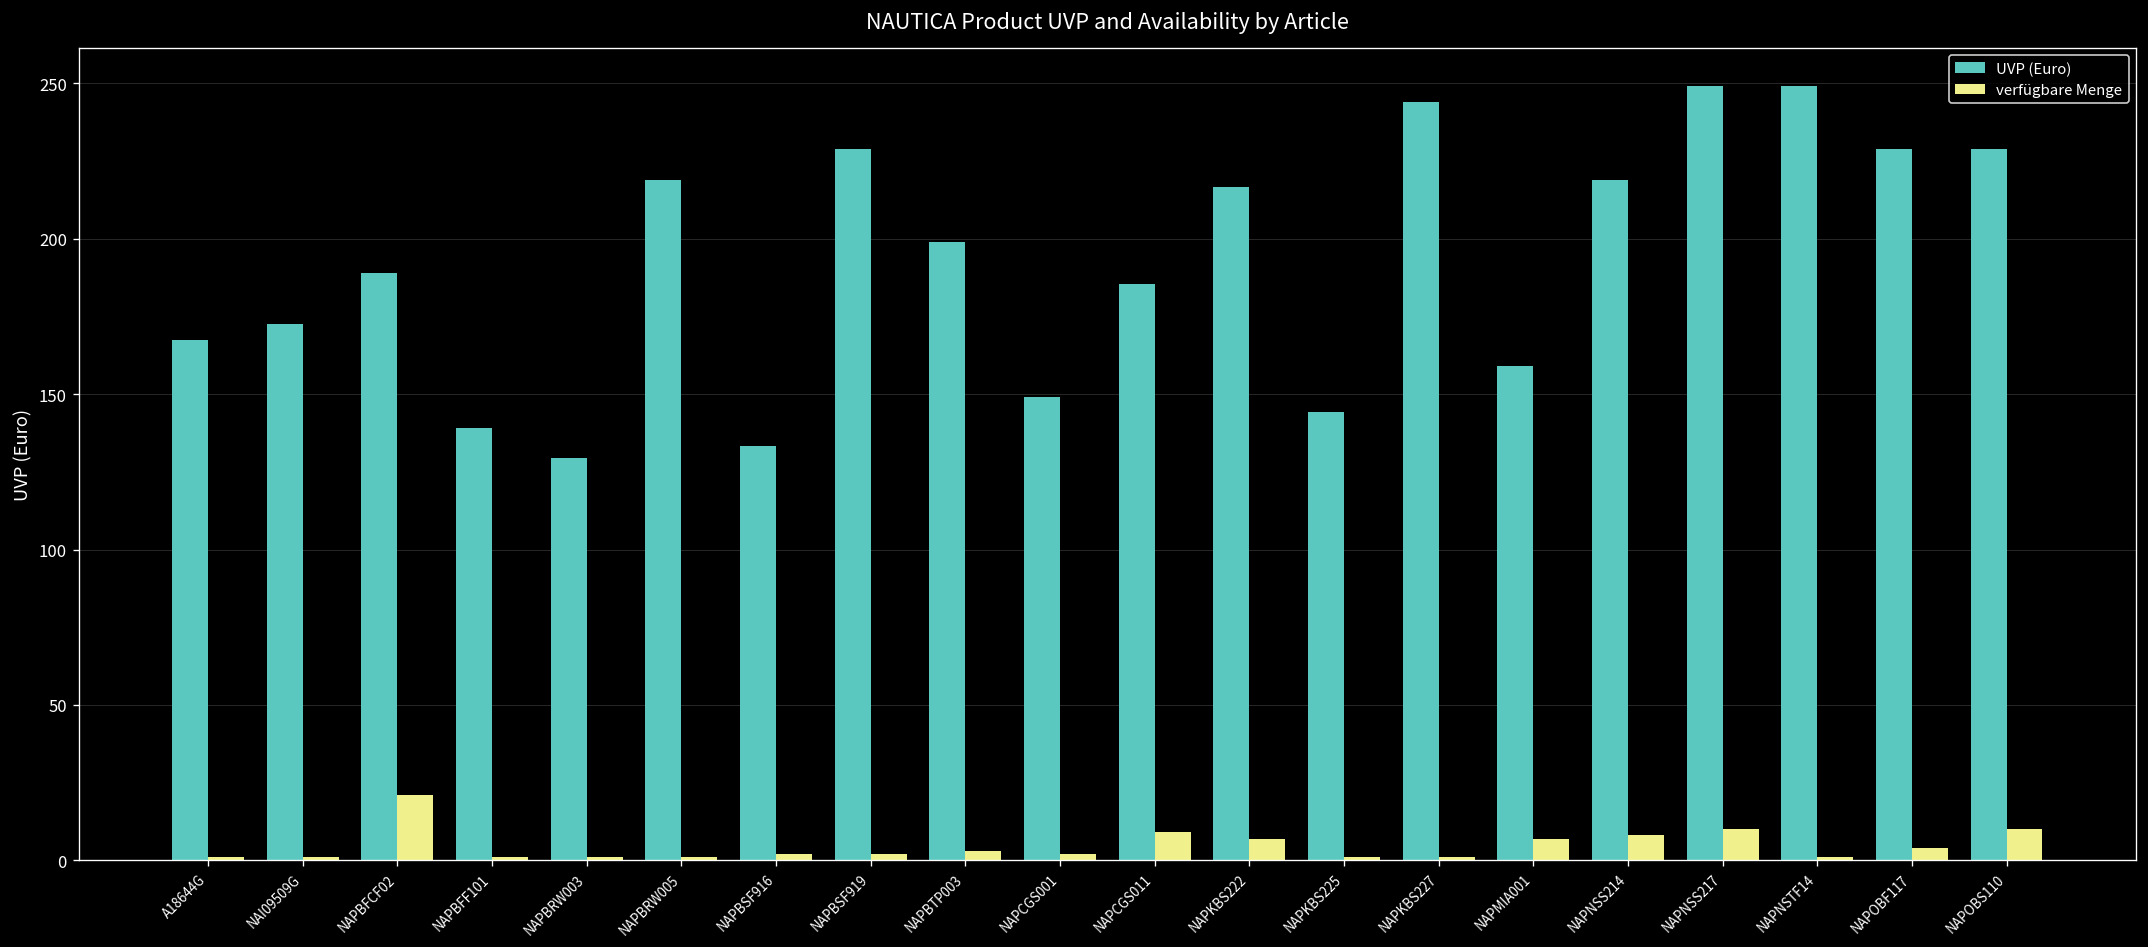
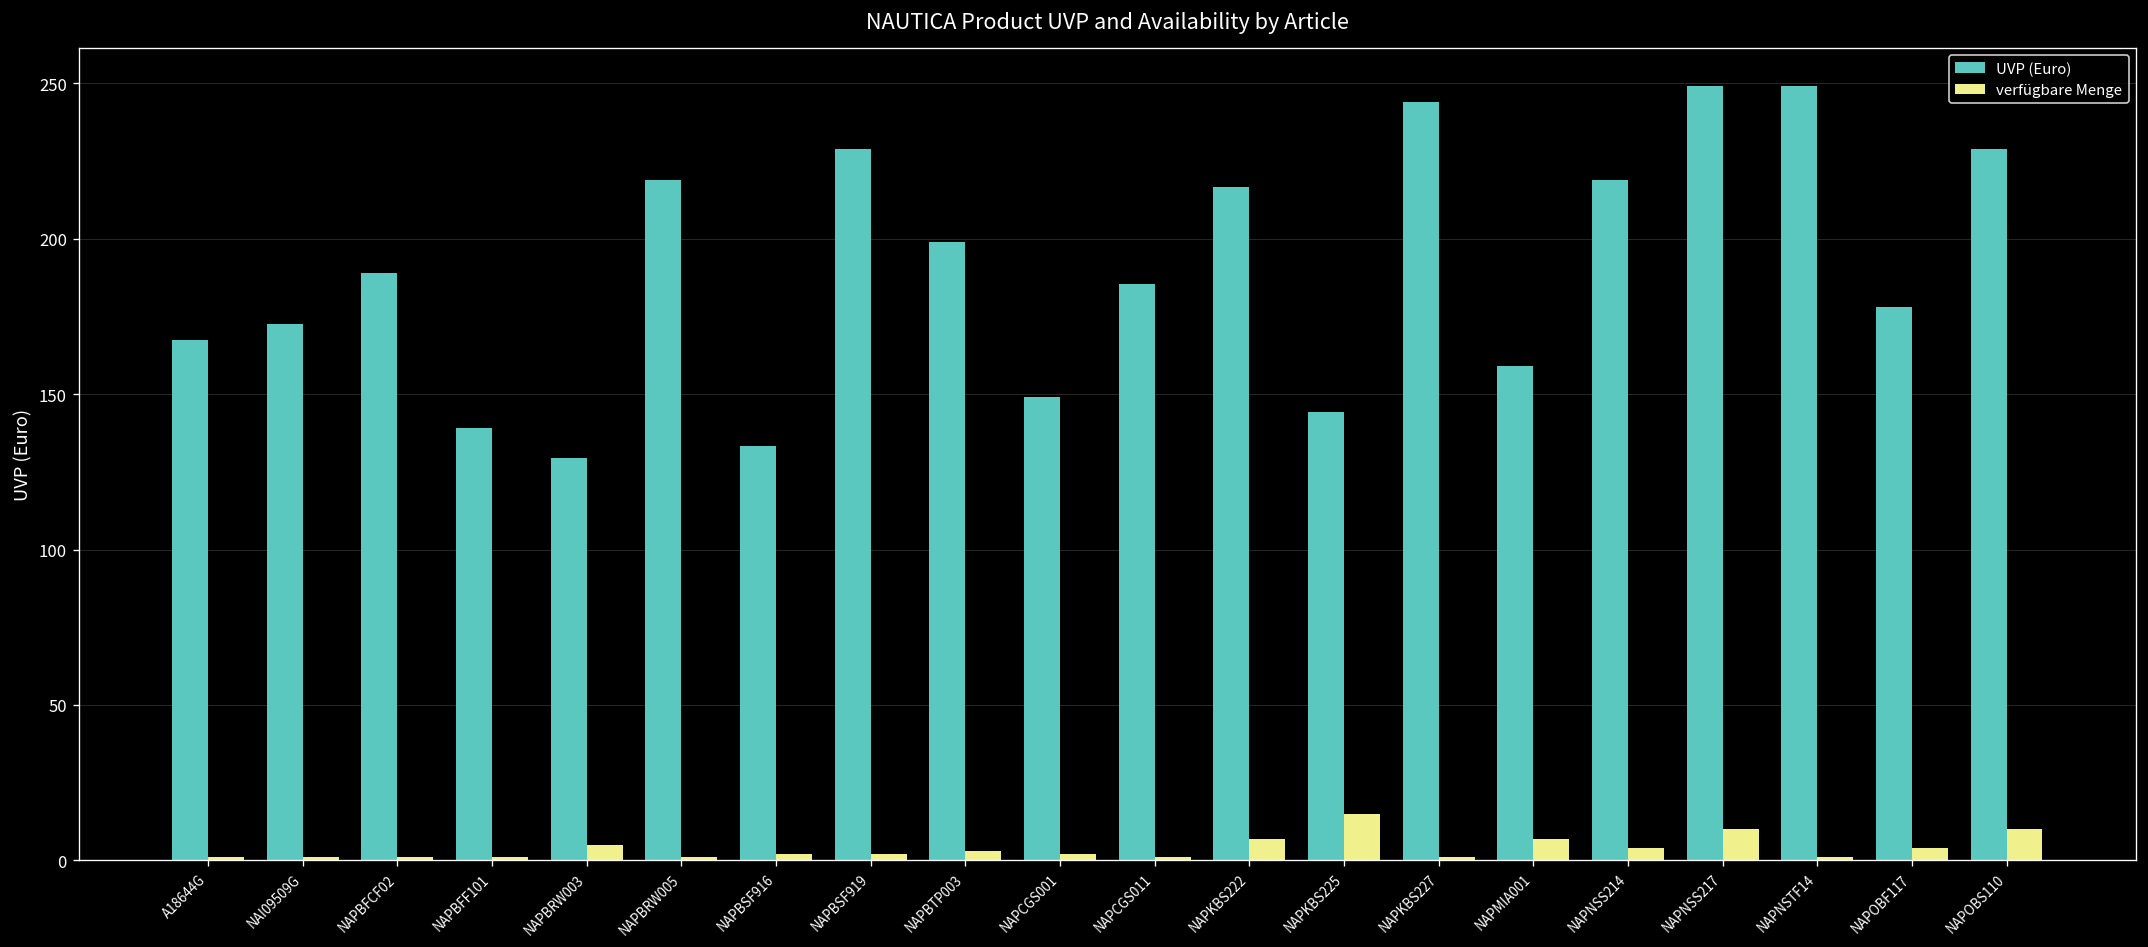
verfügbare Menge, NAPBFCF02: 21 -> 1
verfügbare Menge, NAPBRW003: 1 -> 5
verfügbare Menge, NAPCGS011: 9 -> 1
verfügbare Menge, NAPKBS225: 1 -> 15
verfügbare Menge, NAPNSS214: 8 -> 4
UVP (Euro), NAPOBF117: 229 -> 178
